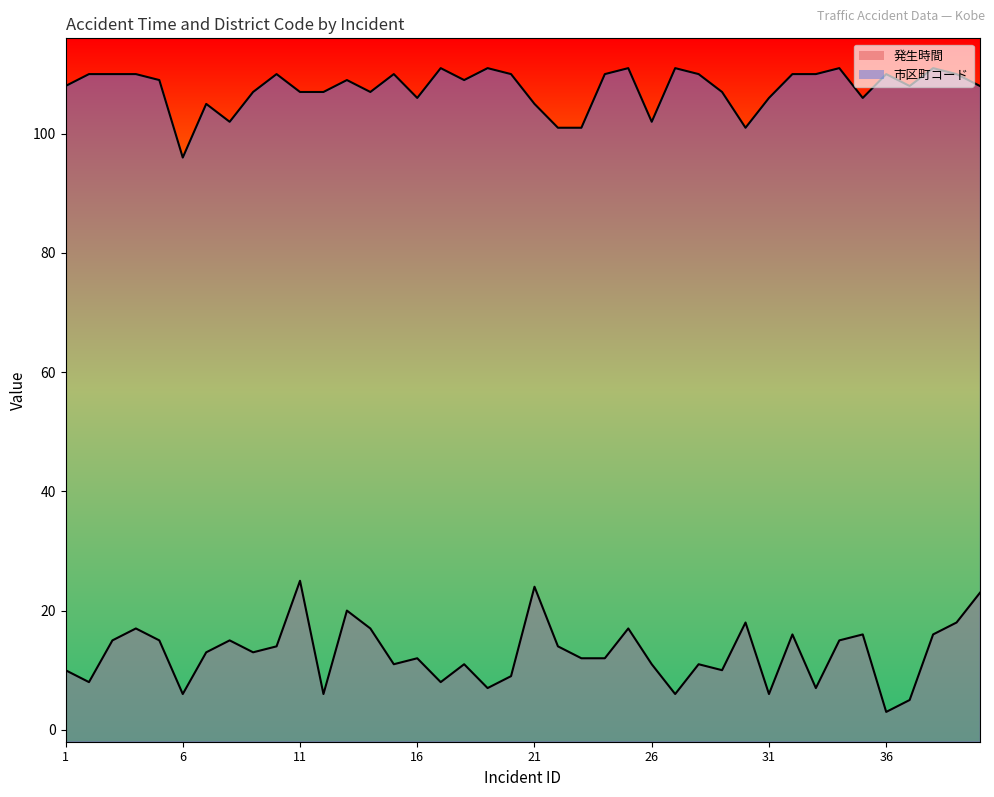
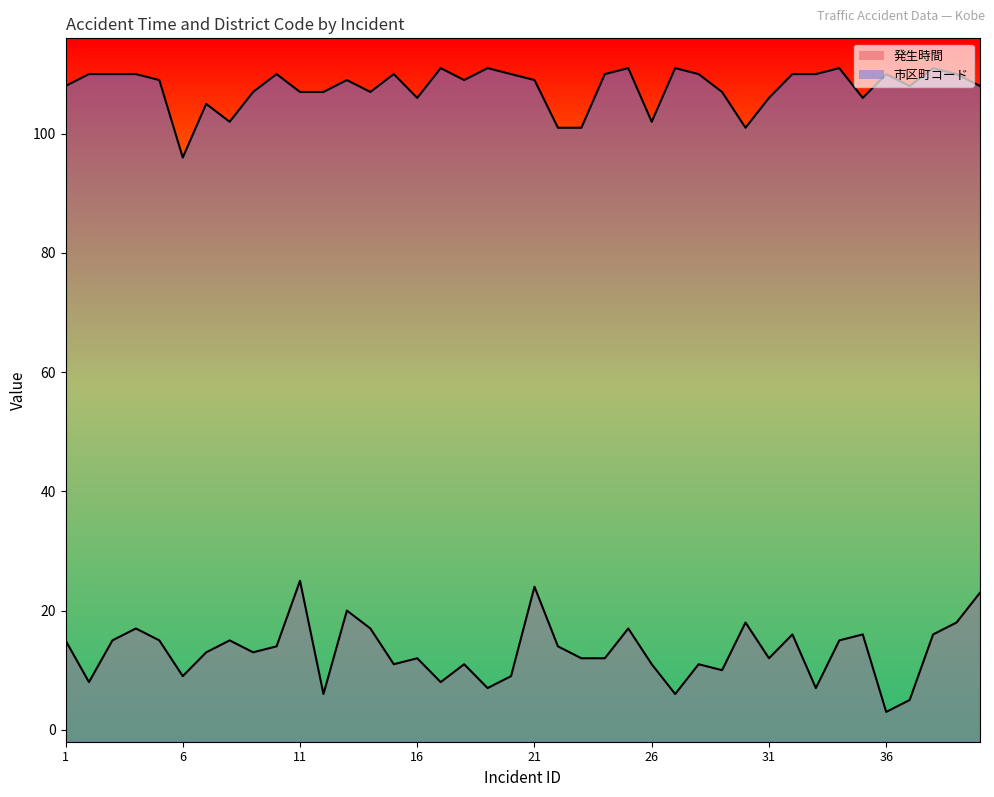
発生時間, 1: 10 -> 15
発生時間, 6: 6 -> 9
市区町コード, 21: 105 -> 109
発生時間, 31: 6 -> 12
